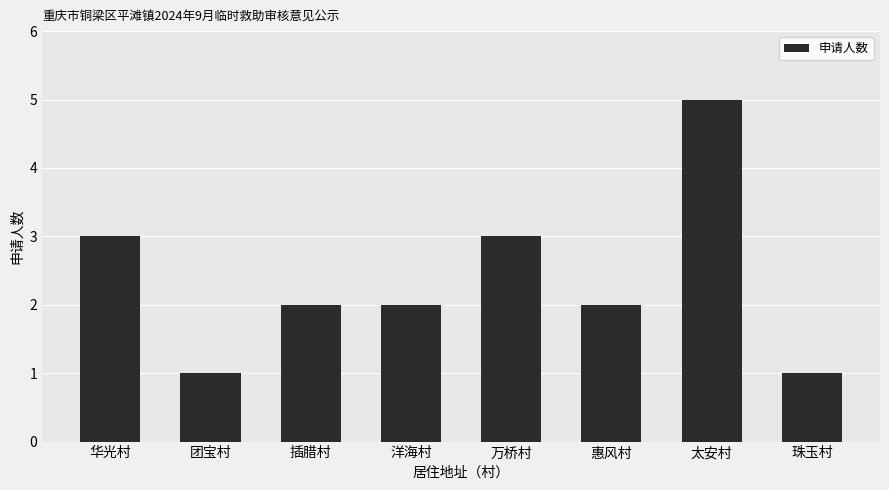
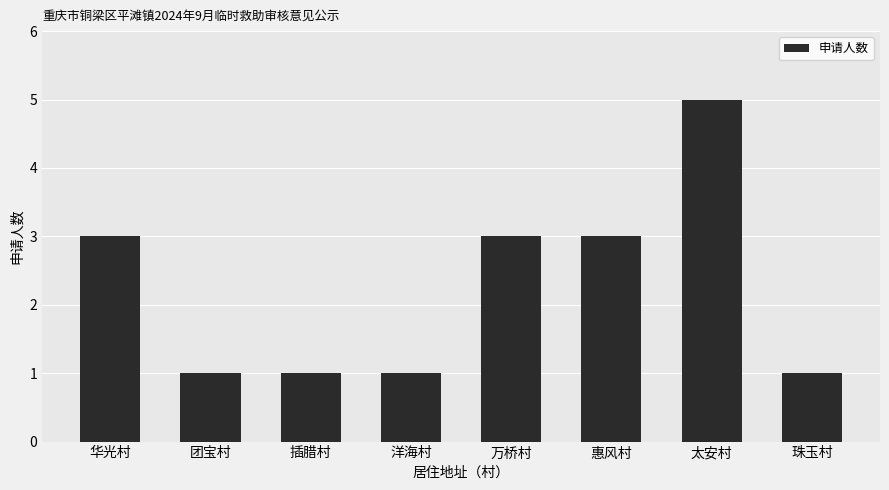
插腊村: 2 -> 1
洋海村: 2 -> 1
惠风村: 2 -> 3
